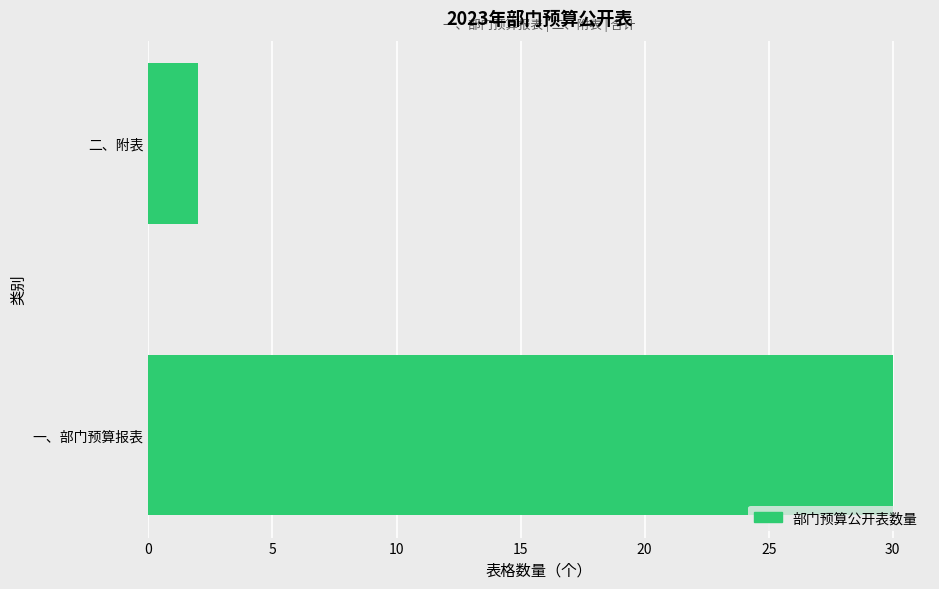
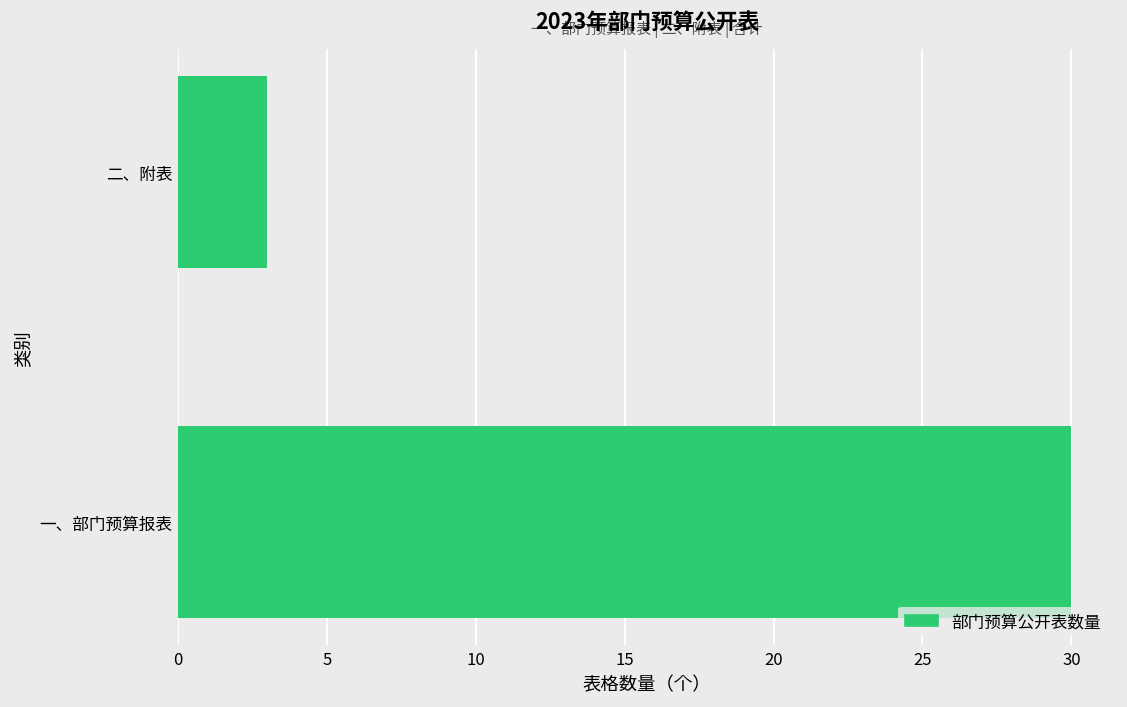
二、附表: 2 -> 3
